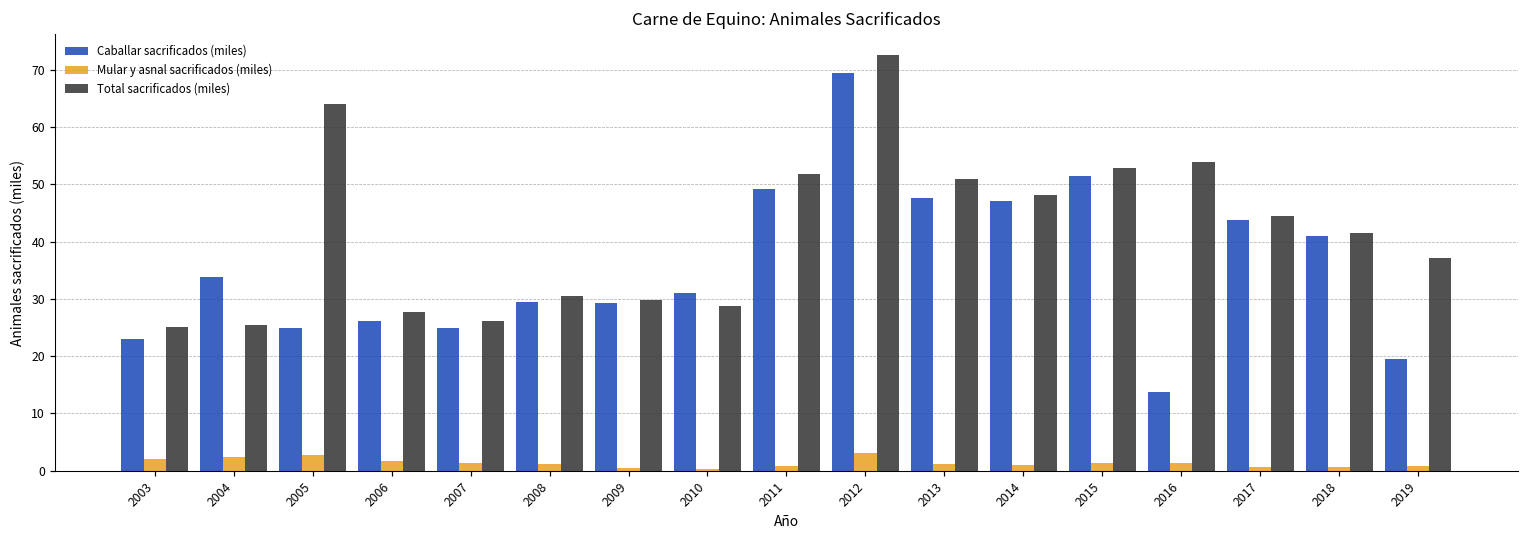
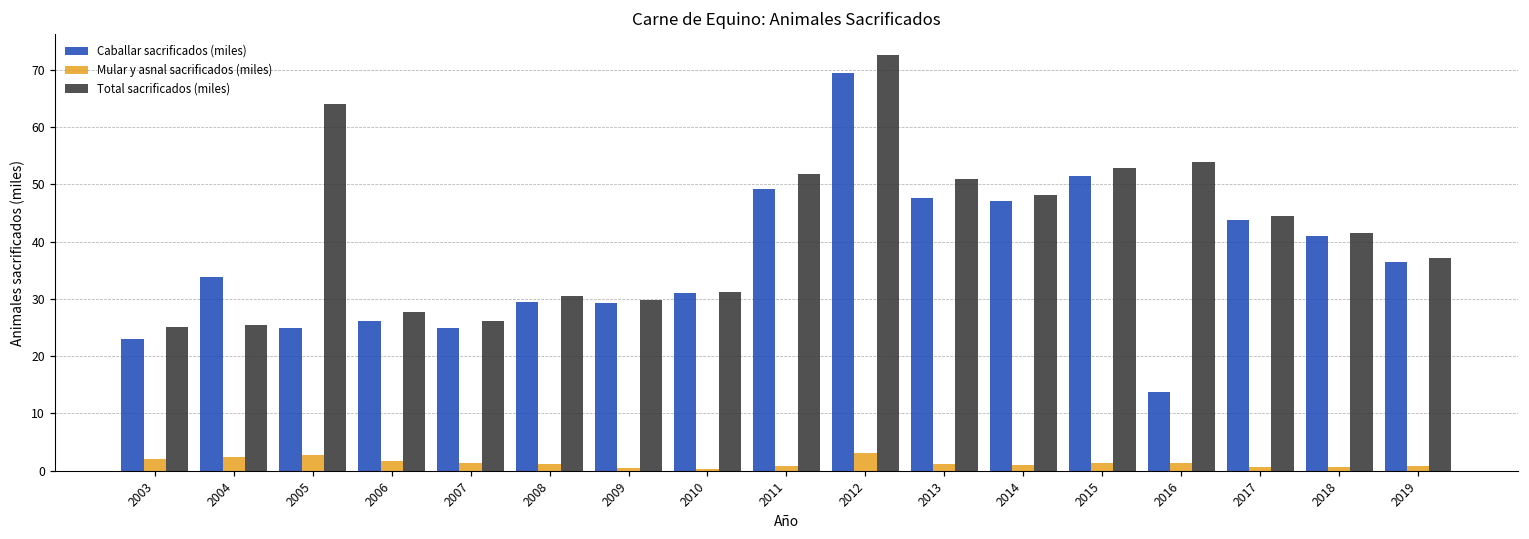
Total sacrificados (miles), 2010: 29 -> 31
Caballar sacrificados (miles), 2019: 19 -> 36
